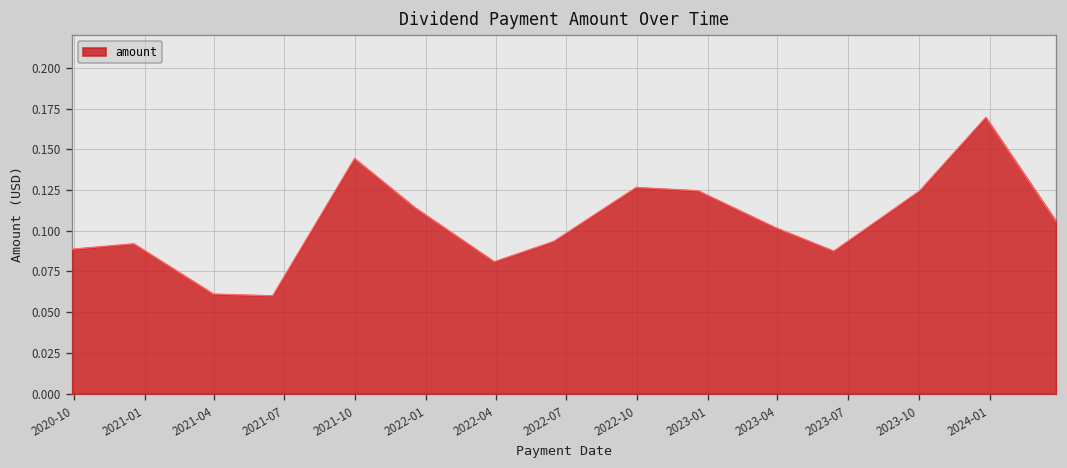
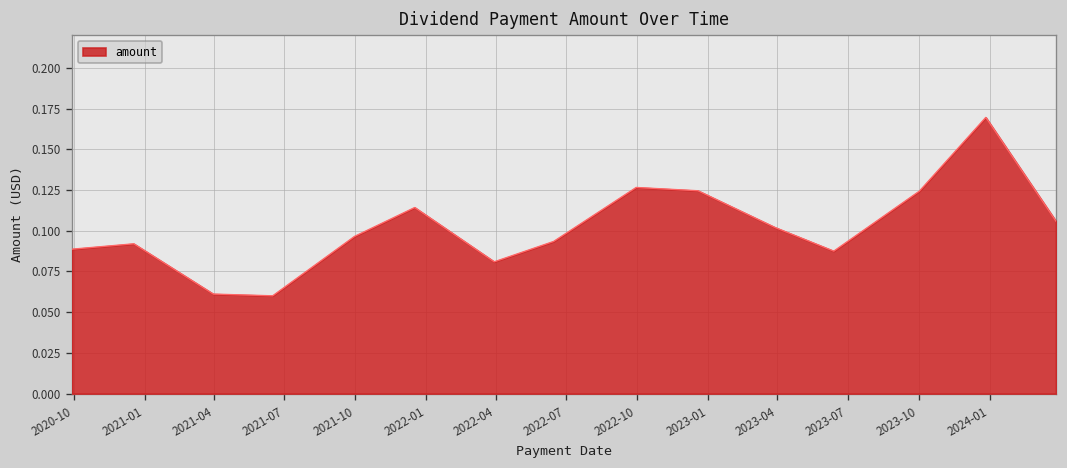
2021-10: 0.144 -> 0.096
